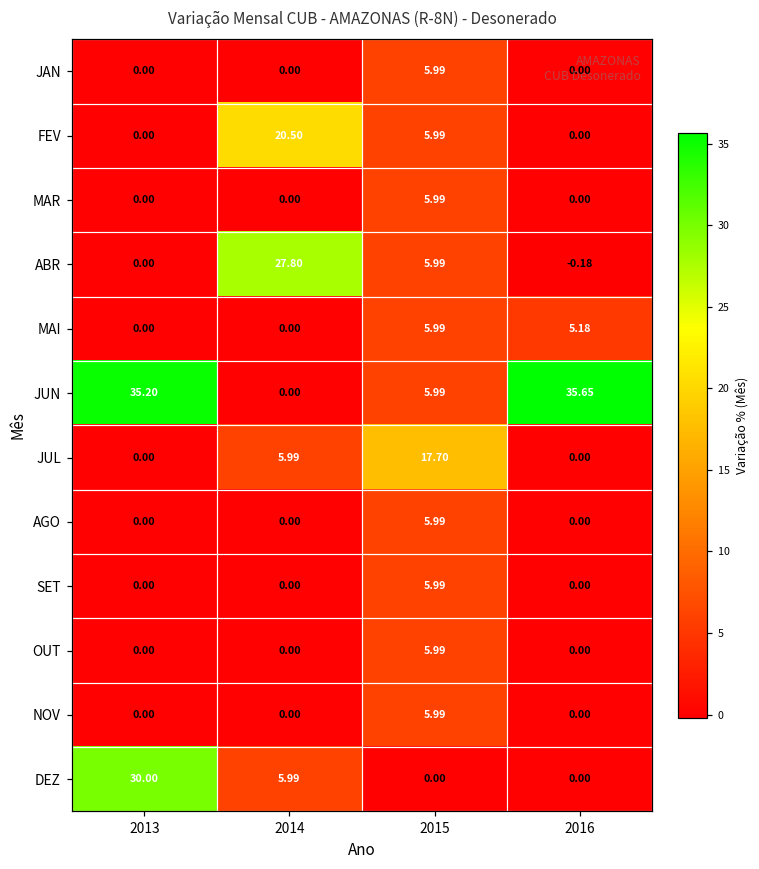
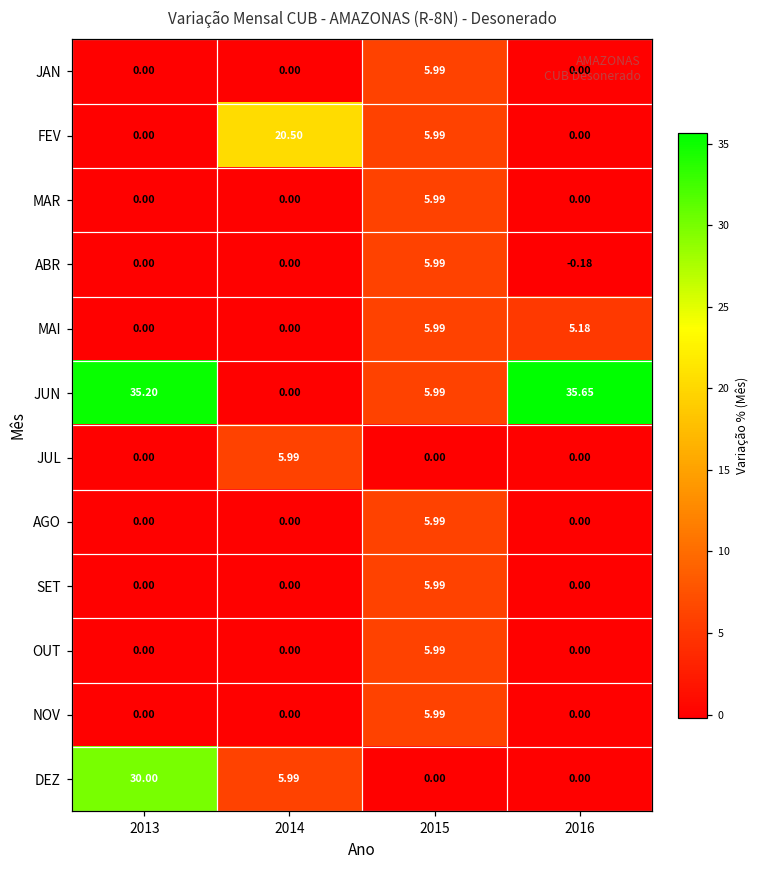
ABR, 2014: 27.80 -> 0.00
JUL, 2015: 17.70 -> 0.00
